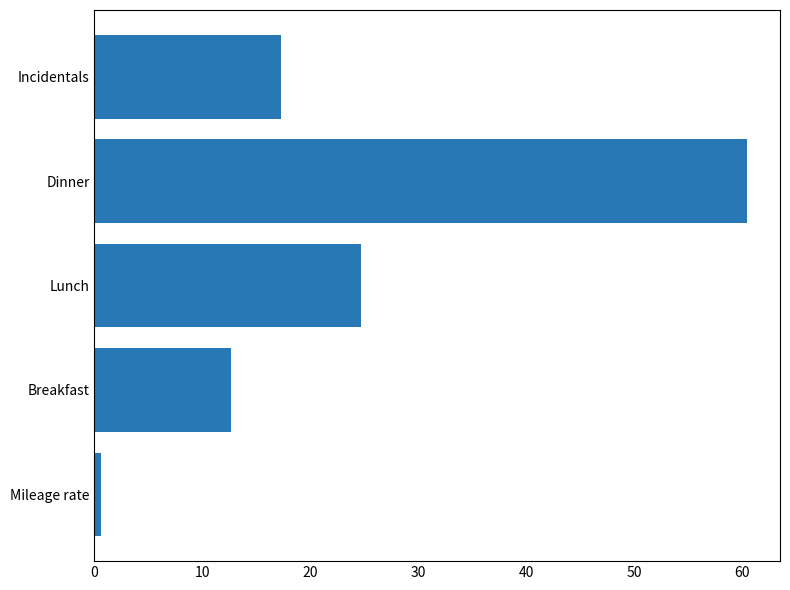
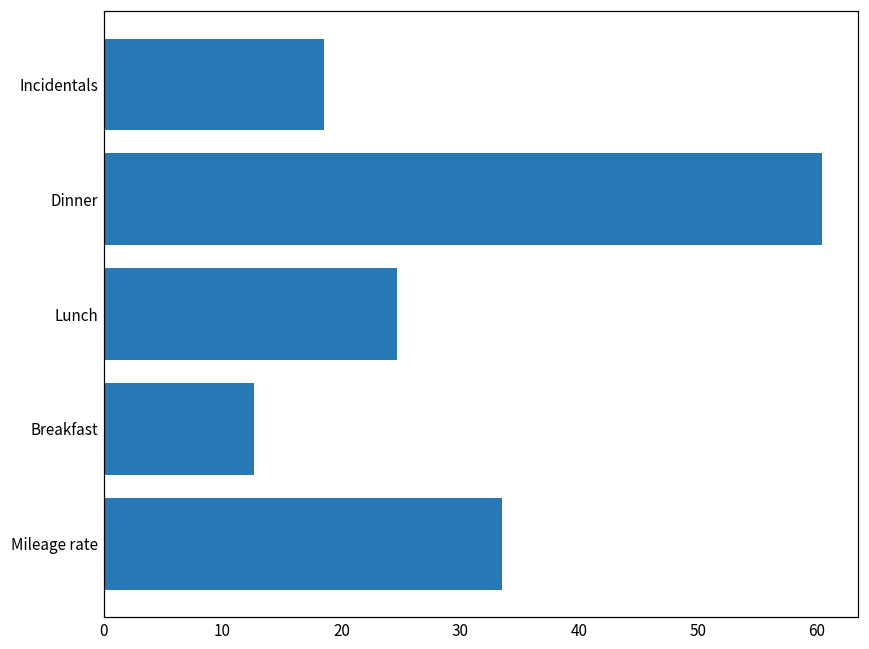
Incidentals: 17.3 -> 18.5
Mileage rate: 0.6 -> 33.5
